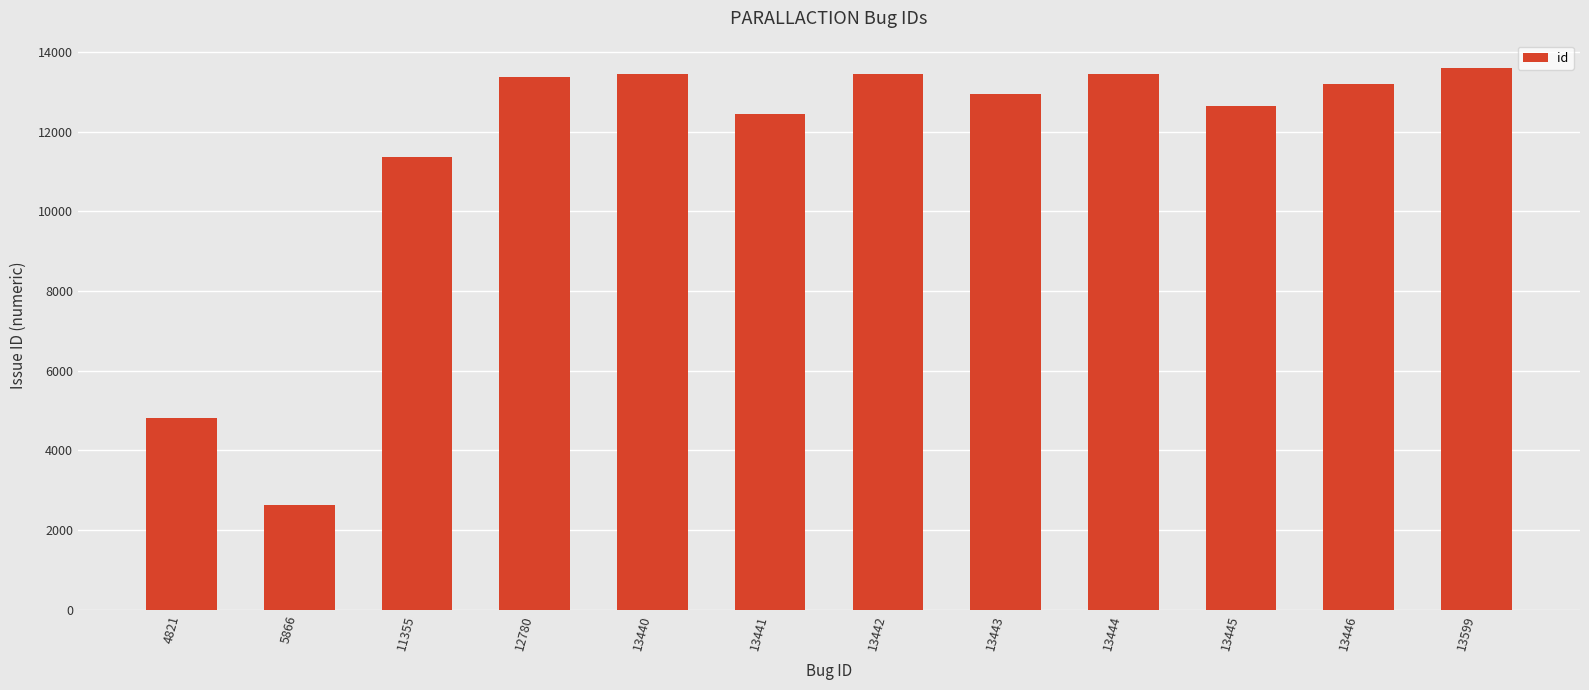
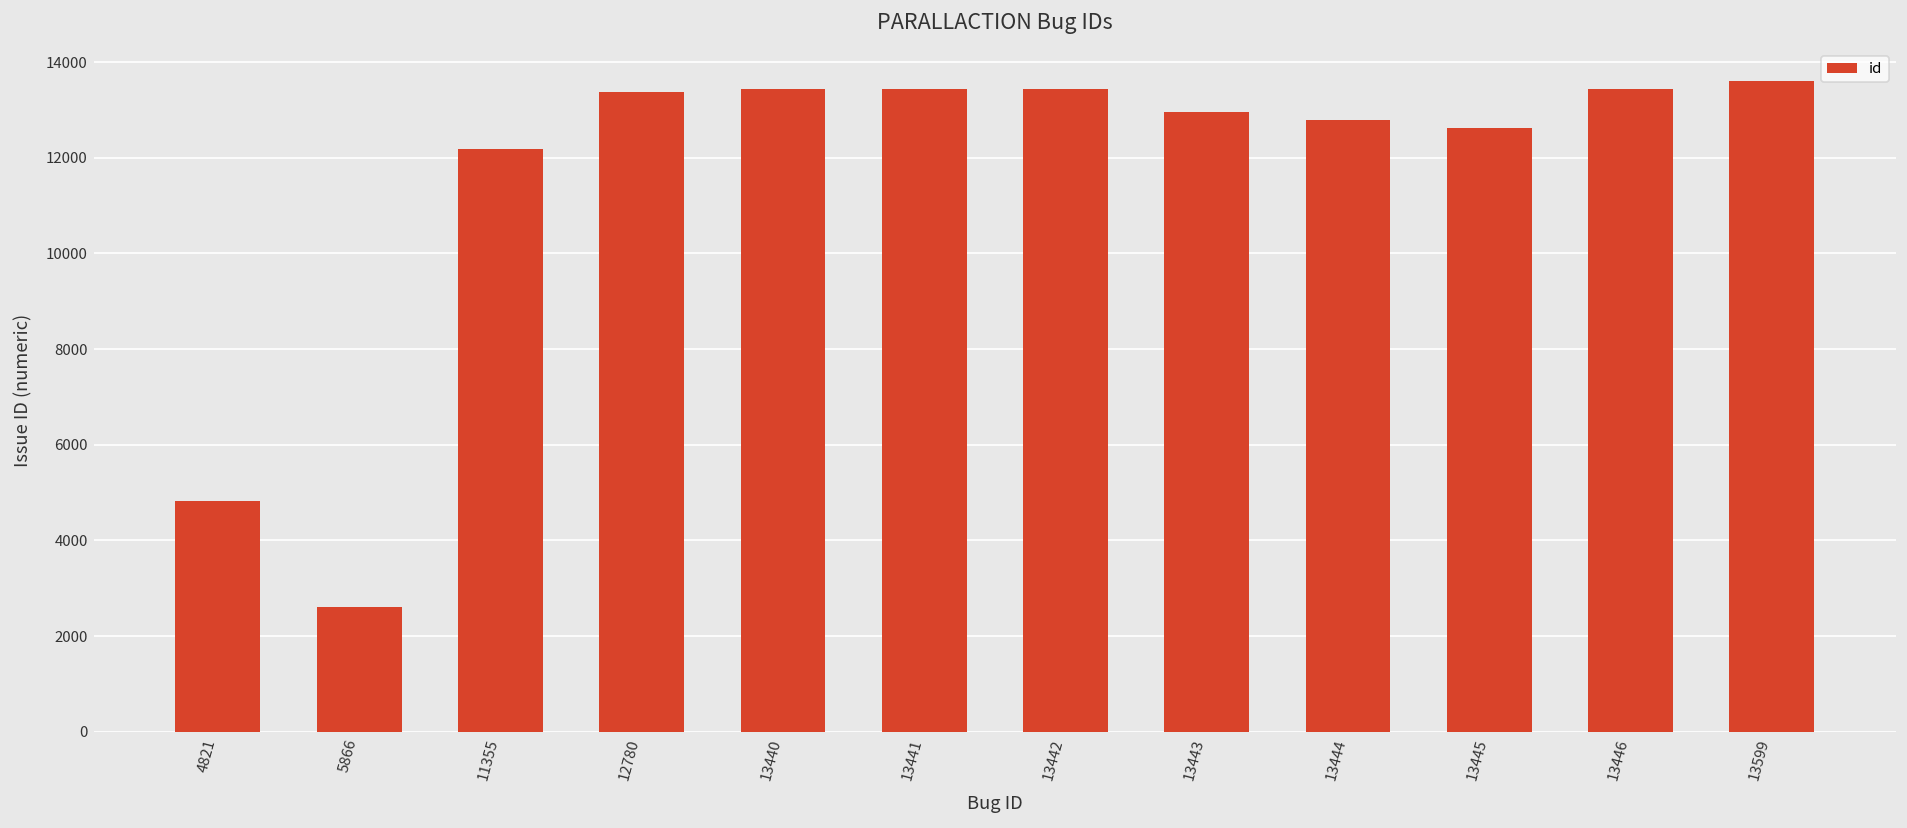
11355: 11400 -> 12200
13441: 12400 -> 13400
13444: 13400 -> 12800
13446: 13200 -> 13400
